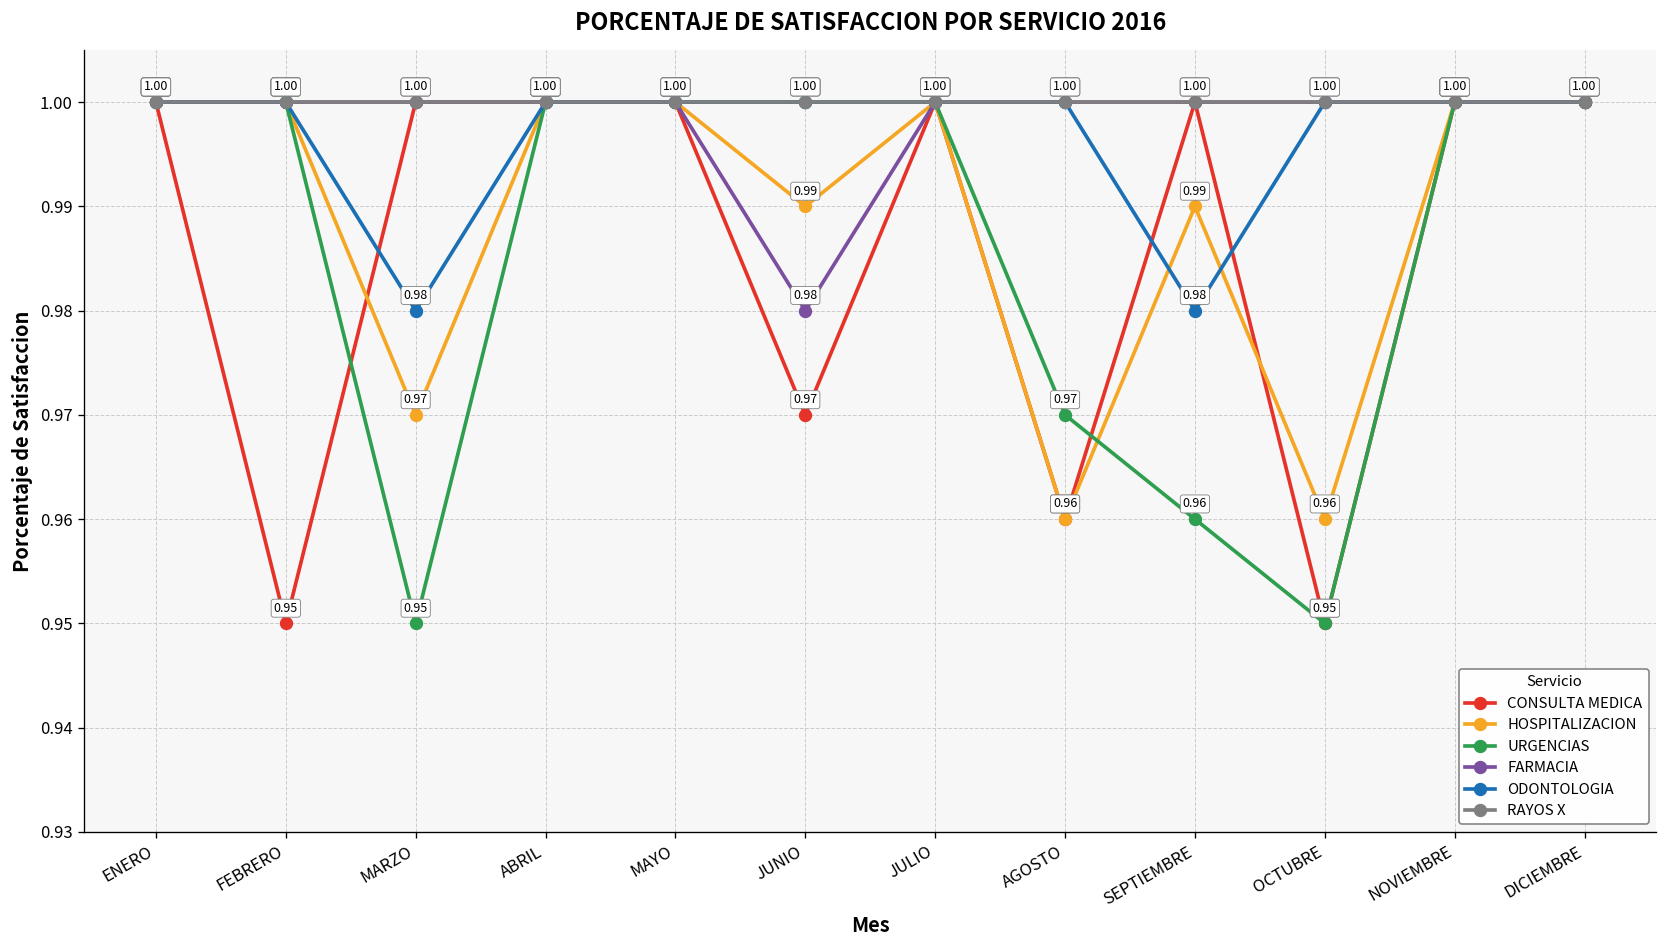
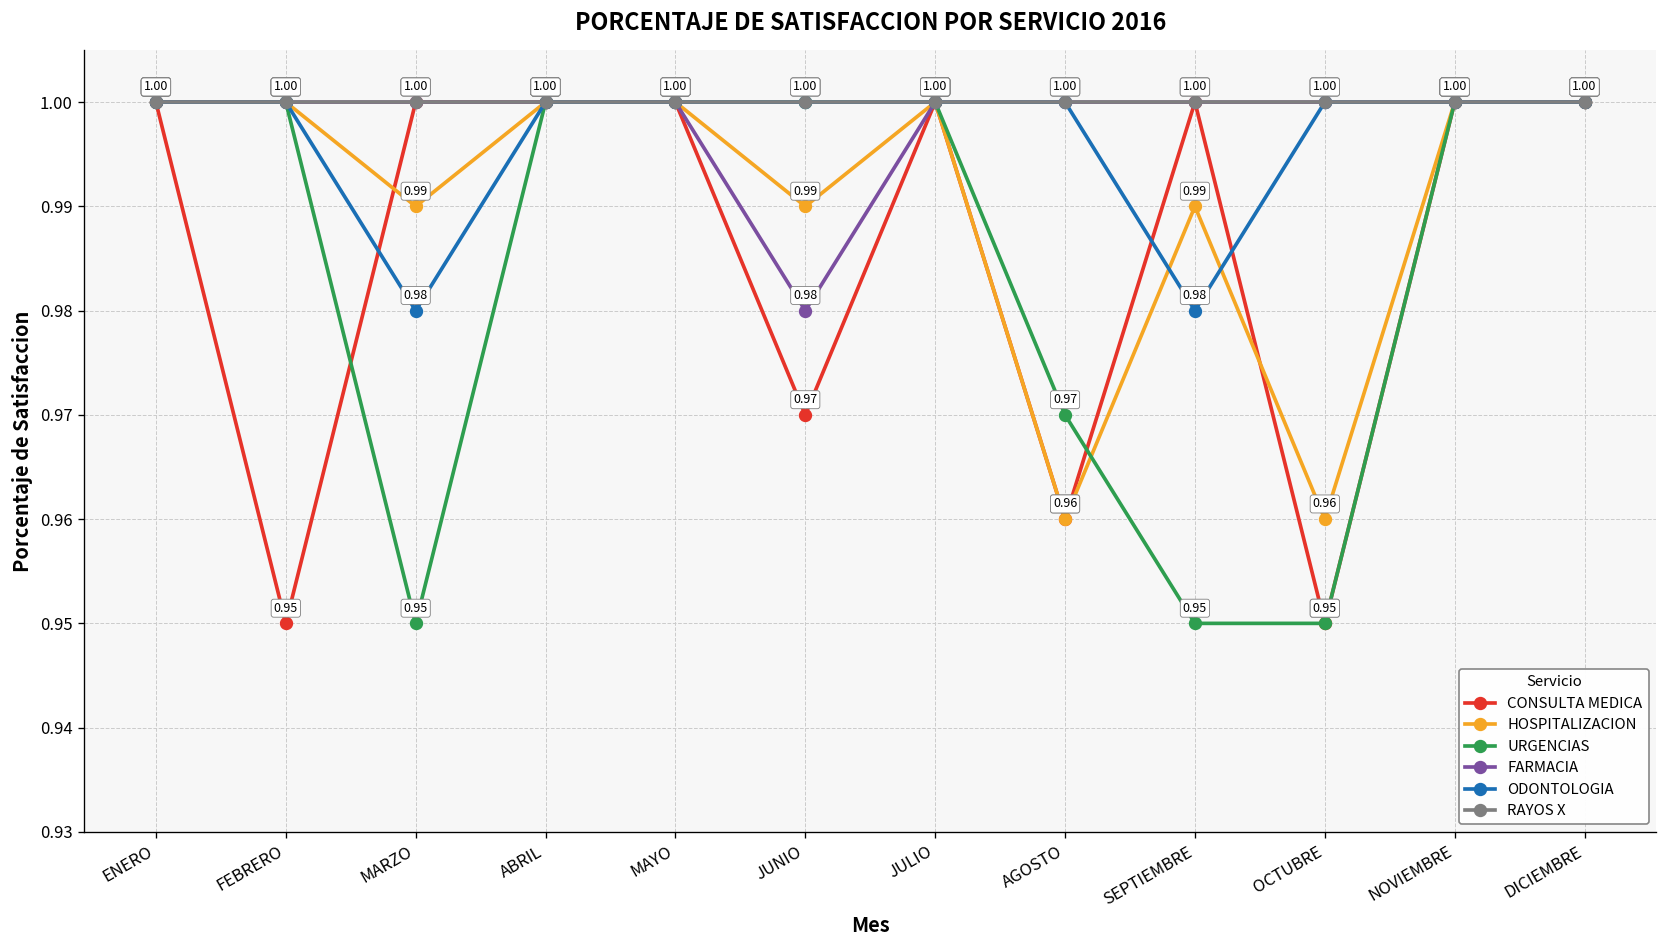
HOSPITALIZACION, MARZO: 0.97 -> 0.99
URGENCIAS, SEPTIEMBRE: 0.96 -> 0.95
